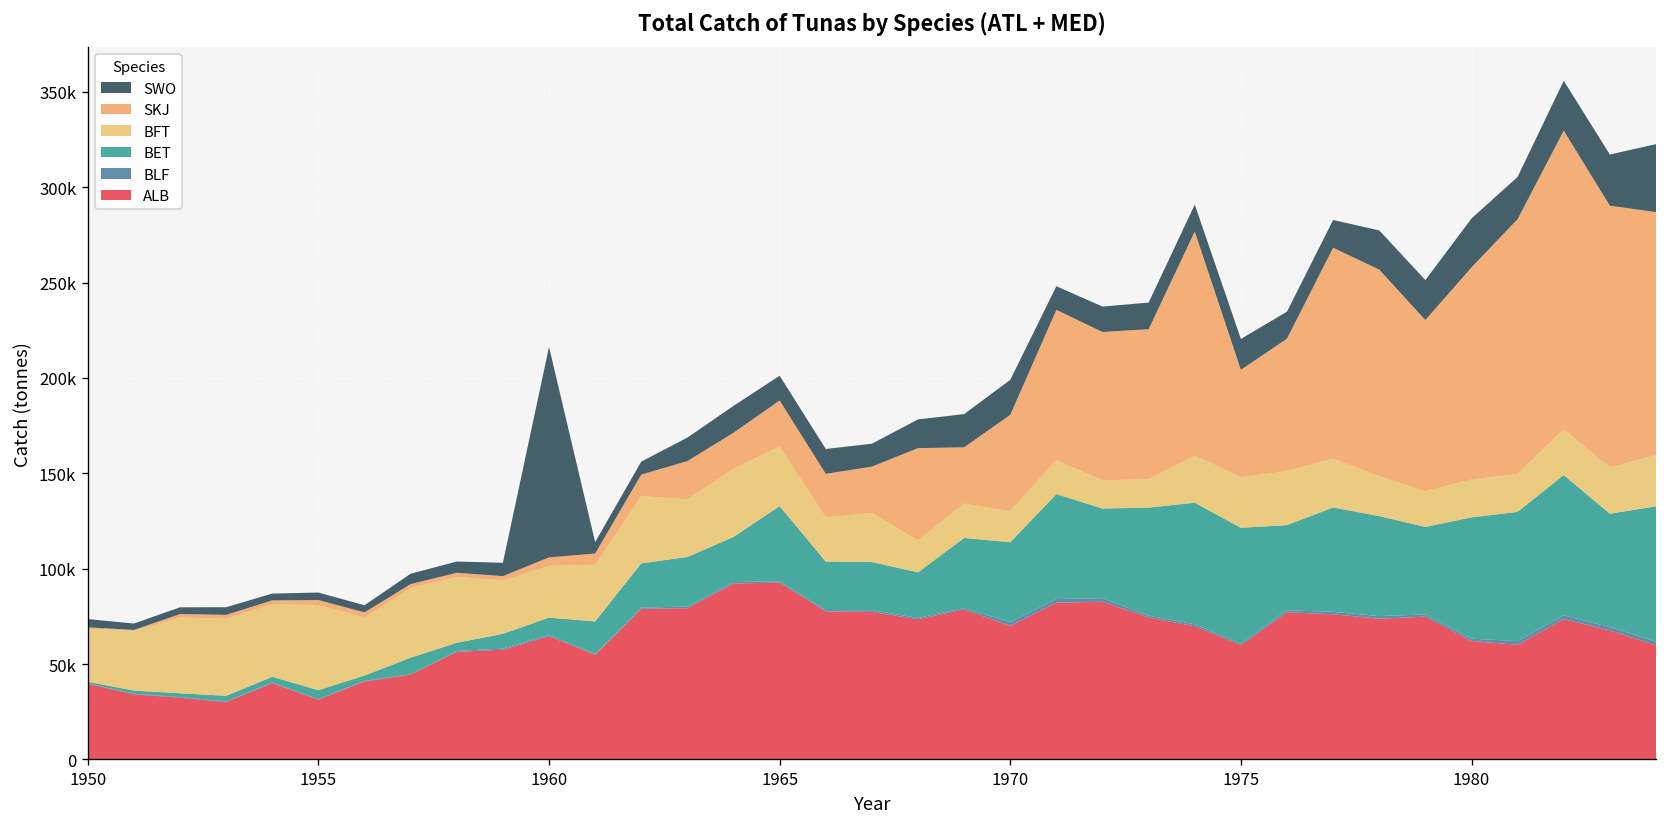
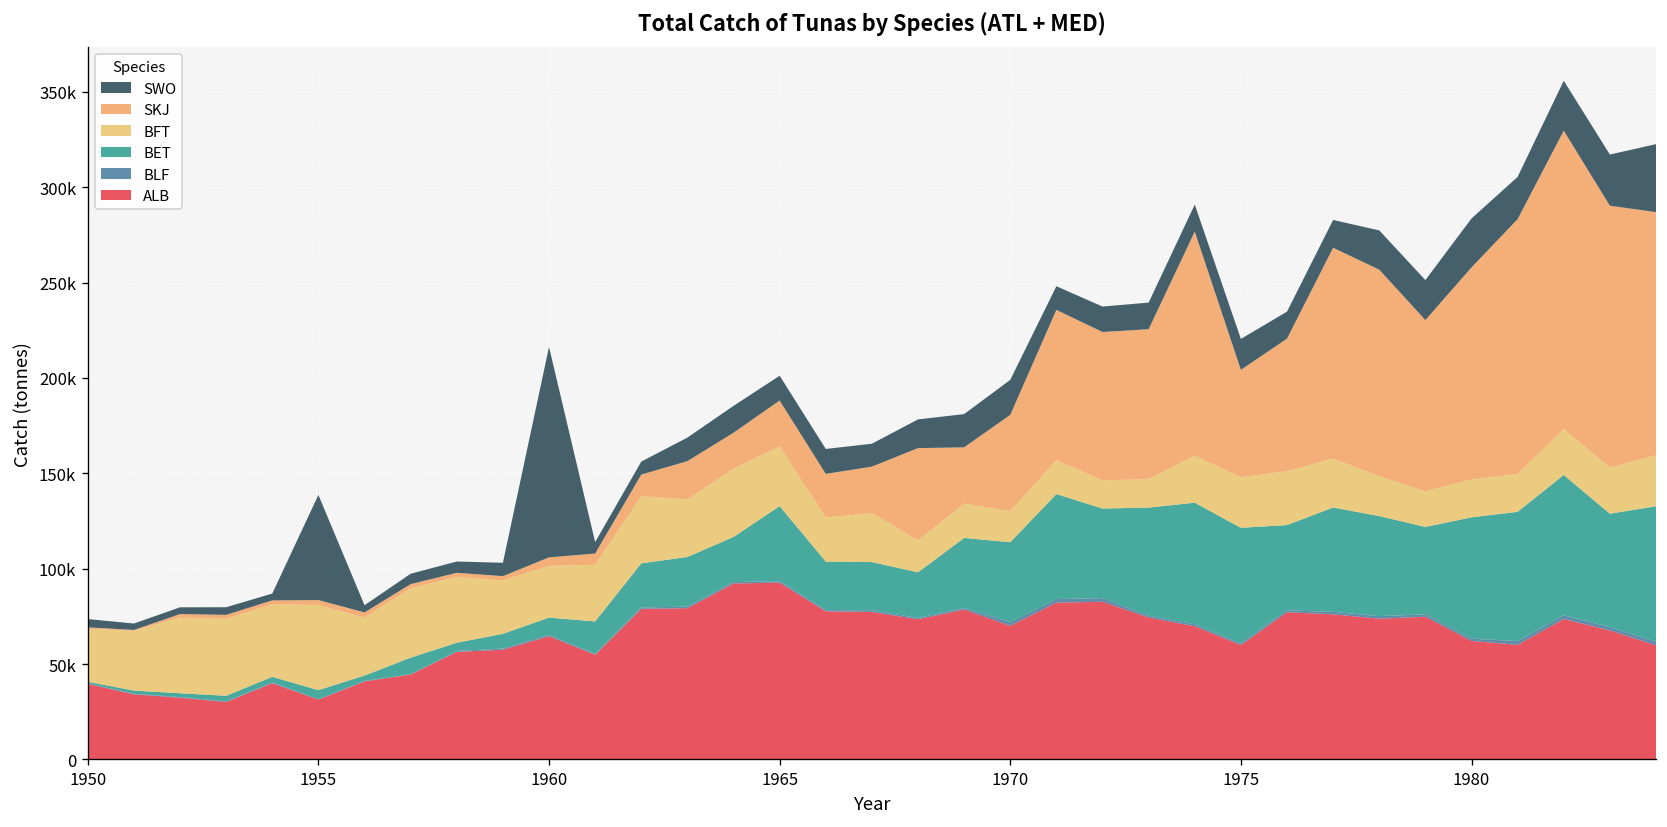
SWO, 1955: 4000 -> 55000
